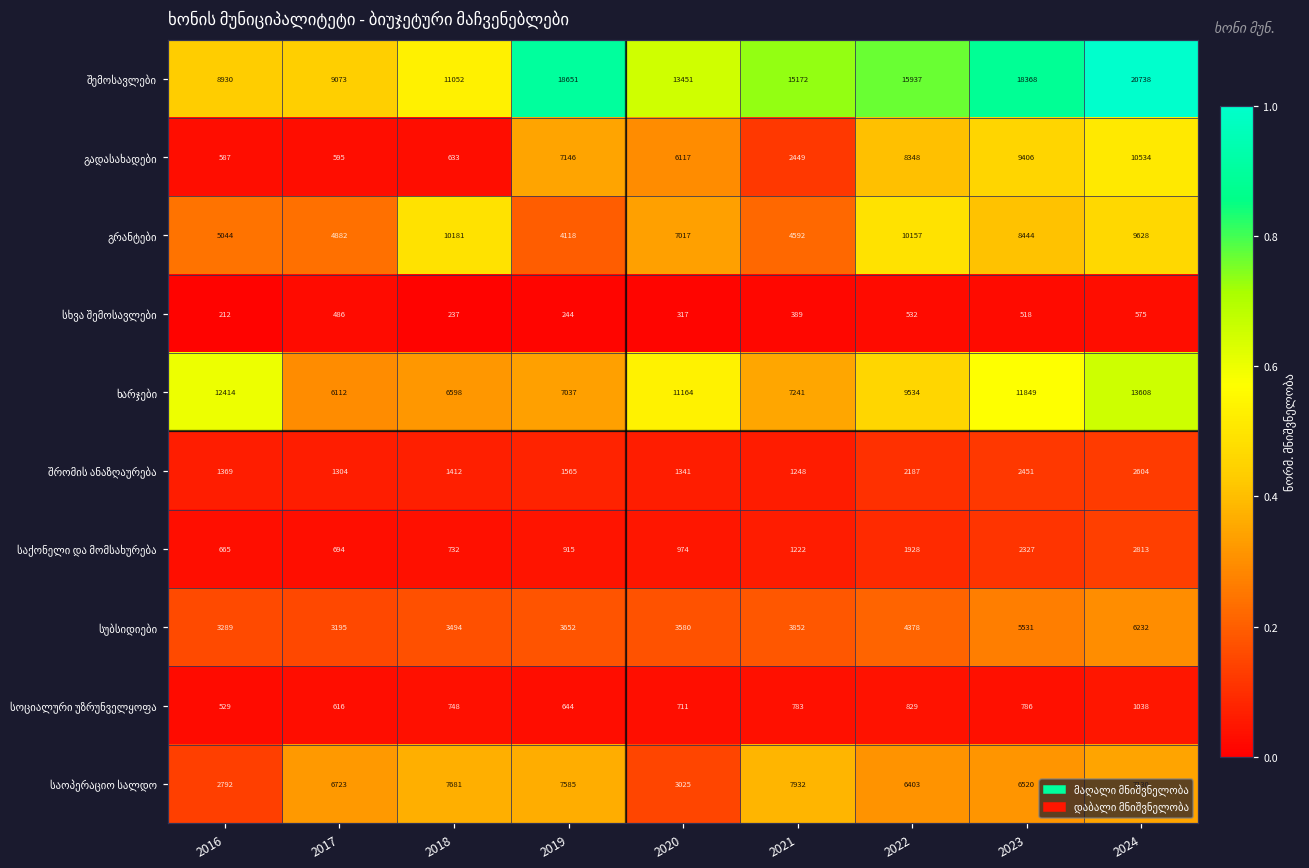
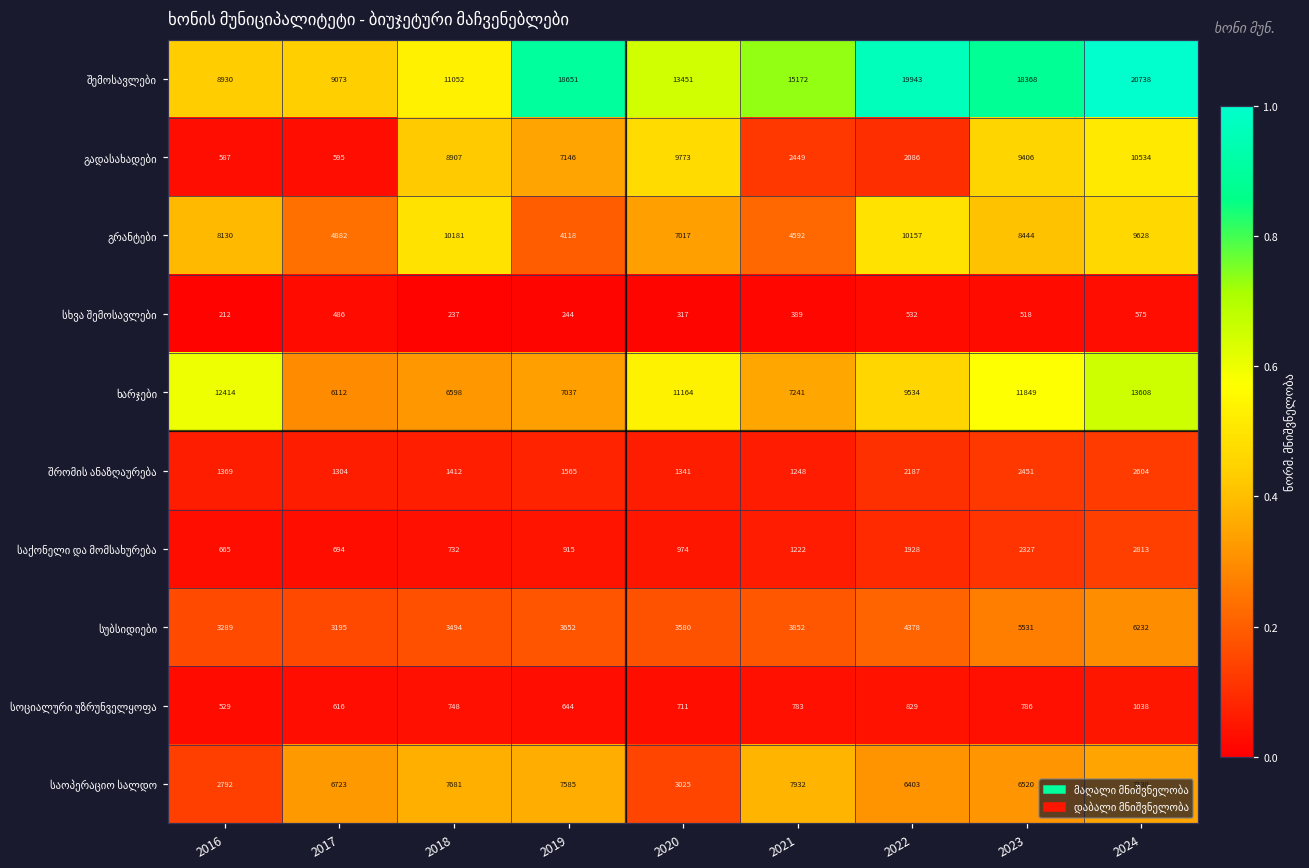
შემოსავლები, 2022: 15937 -> 19943
გადასახადები, 2018: 633 -> 8907
გადასახადები, 2020: 6117 -> 9773
გადასახადები, 2022: 8348 -> 2086
გრანტები, 2016: 5044 -> 8130
